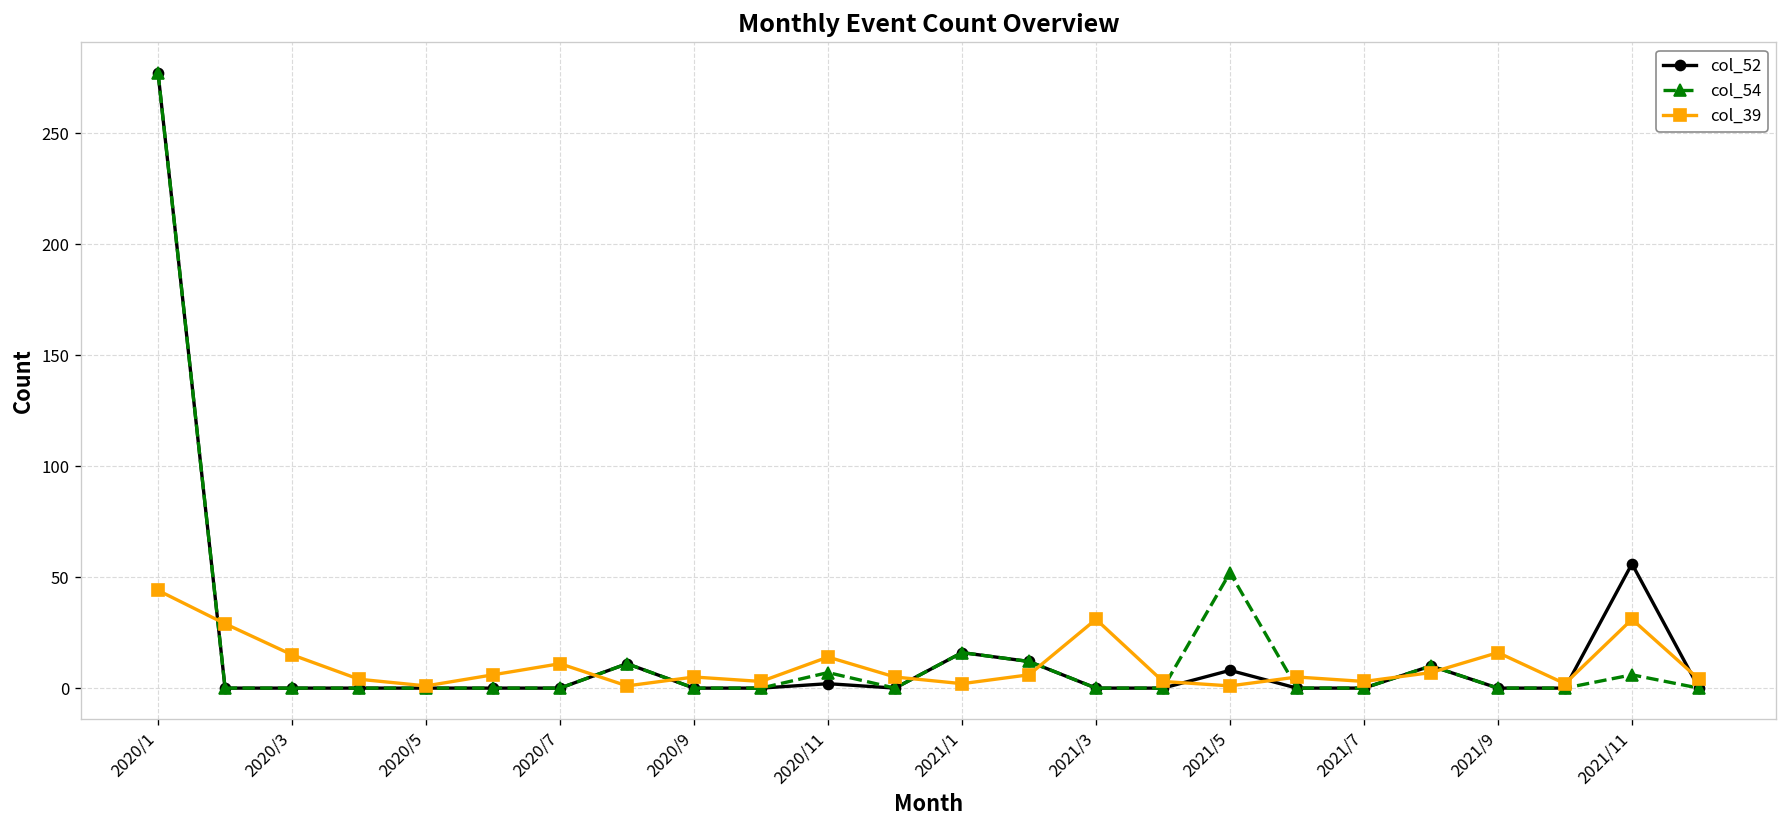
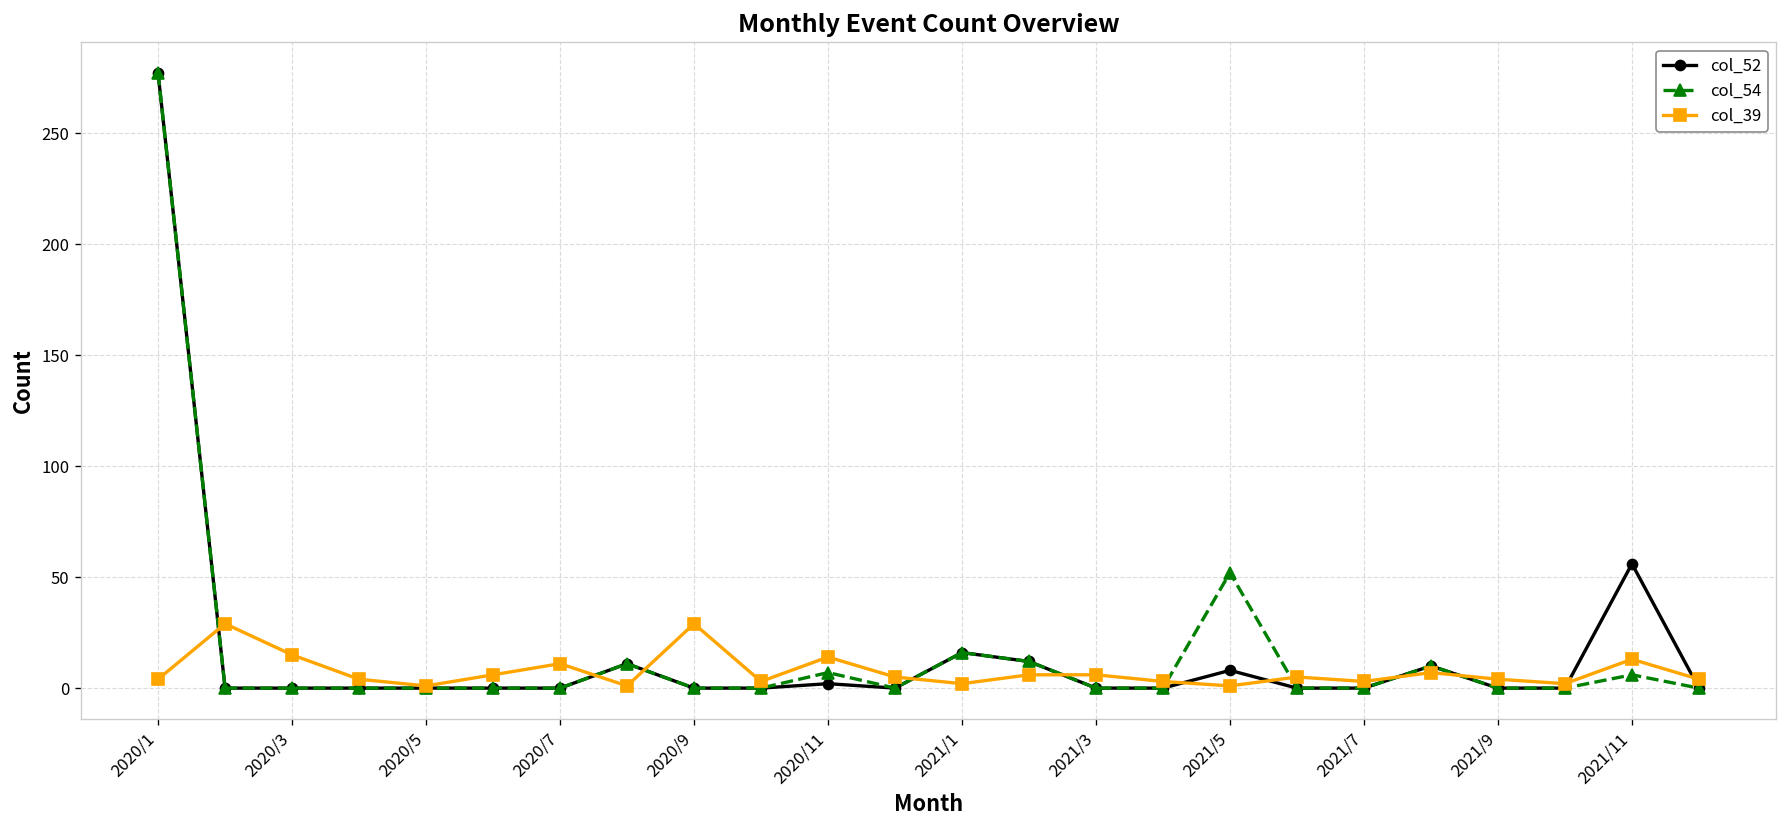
col_39, 2020/1: 44 -> 4
col_39, 2020/9: 5 -> 29
col_39, 2021/3: 31 -> 6
col_39, 2021/9: 16 -> 4
col_39, 2021/11: 31 -> 13
